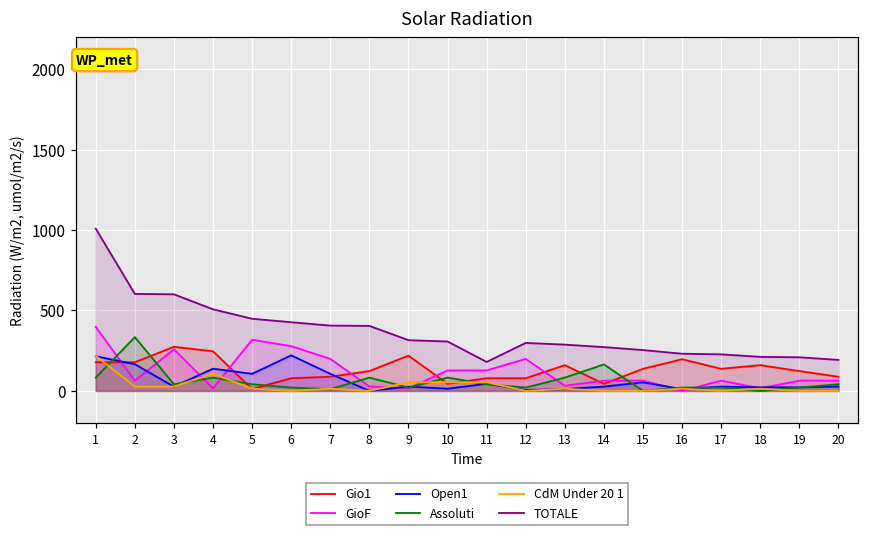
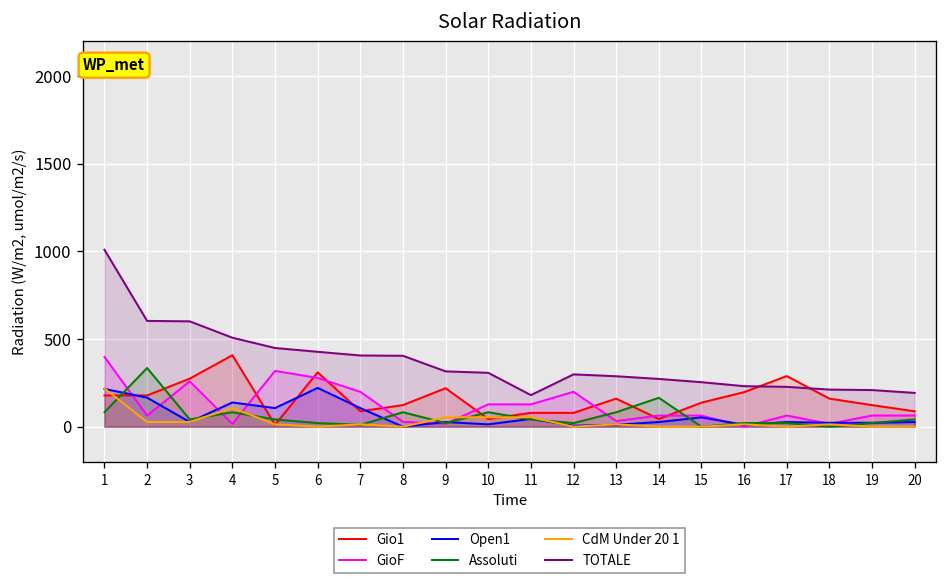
Gio1, 4: 250 -> 410
Gio1, 6: 80 -> 310
Gio1, 17: 140 -> 290
